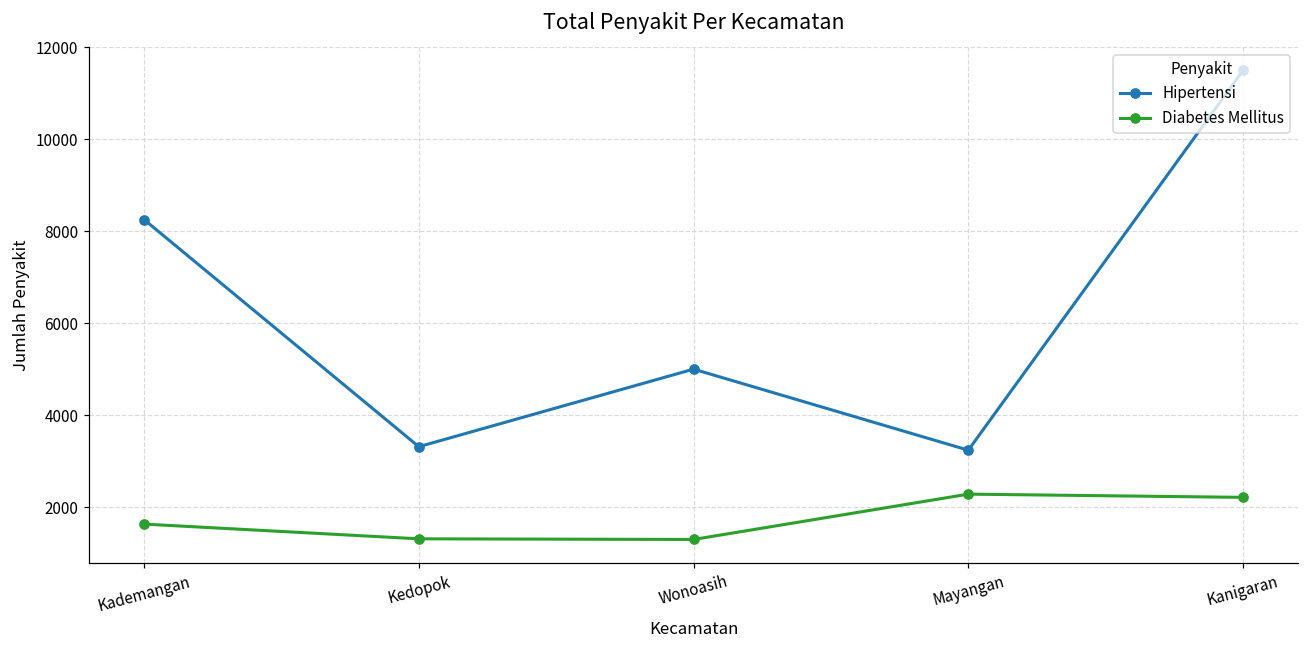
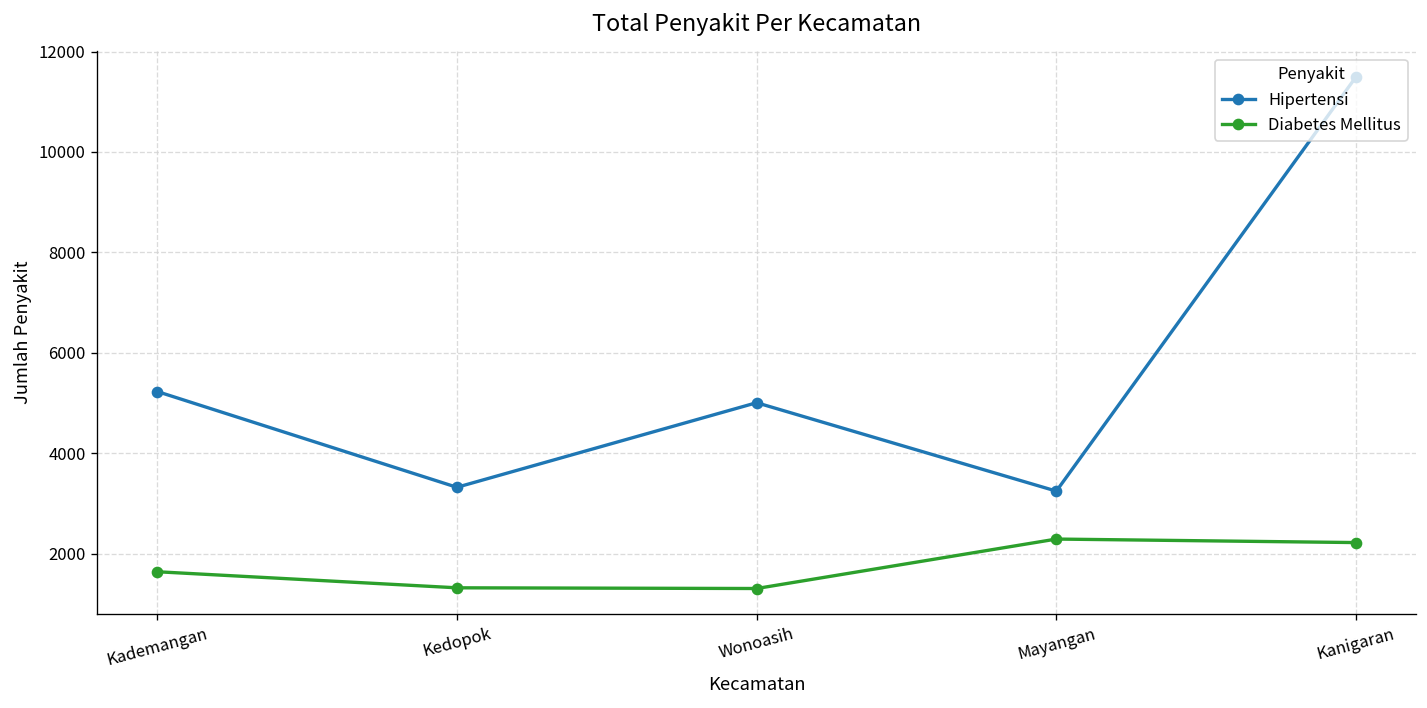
Hipertensi, Kademangan: 8300 -> 5200
